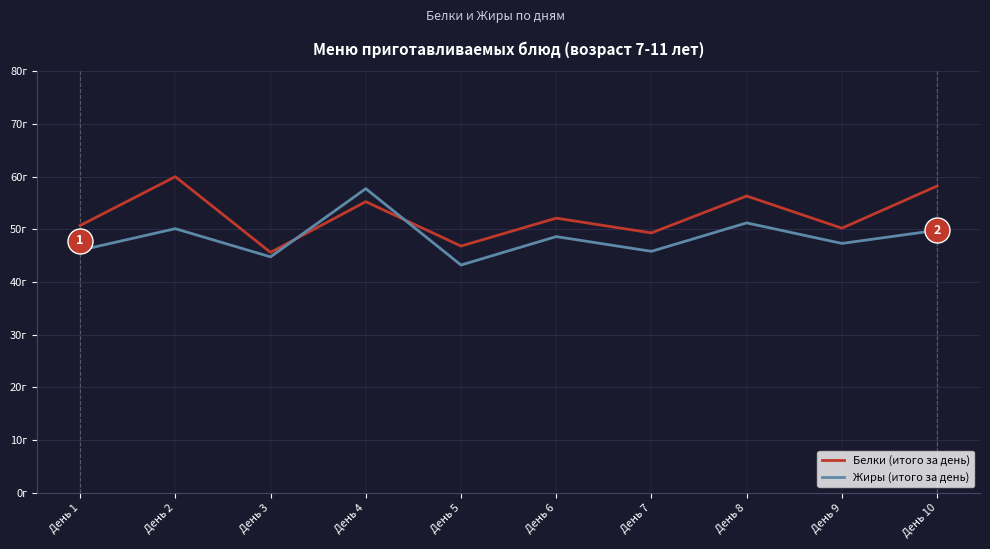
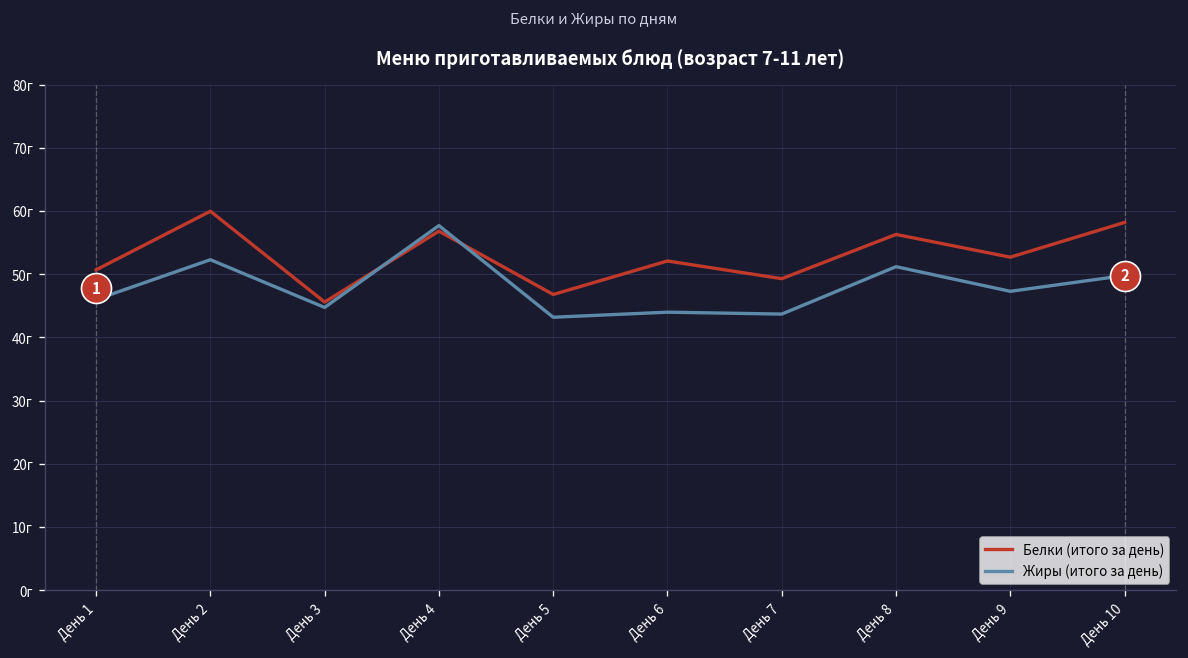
Жиры (итого за день), День 2: 50г -> 52г
Белки (итого за день), День 4: 55г -> 57г
Жиры (итого за день), День 6: 49г -> 44г
Жиры (итого за день), День 7: 46г -> 44г
Белки (итого за день), День 9: 50г -> 53г
